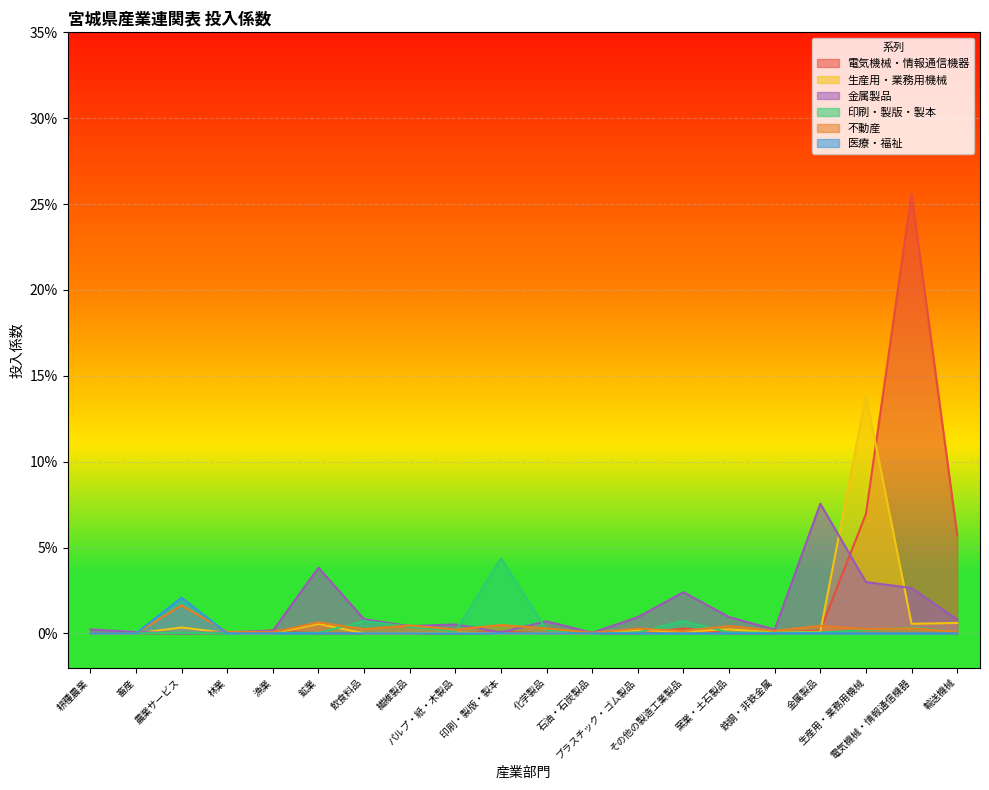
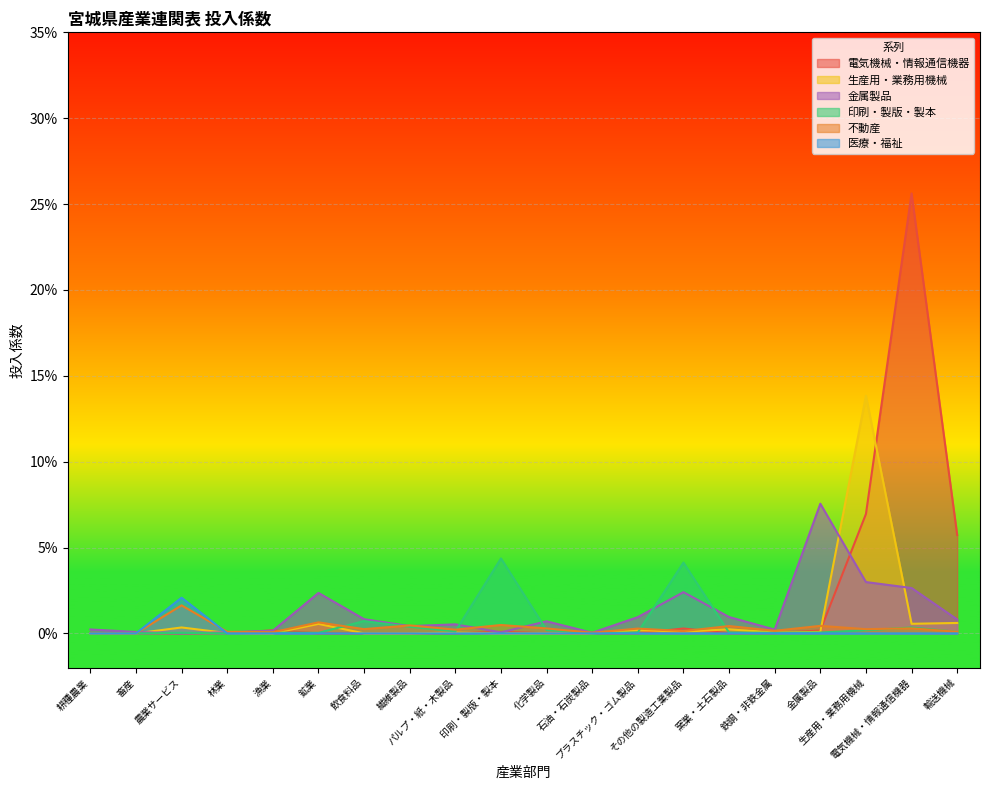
金属製品, 鉱業: 3.8% -> 2.4%
印刷・製版・製本, その他の製造工業製品: 0.7% -> 4.1%
